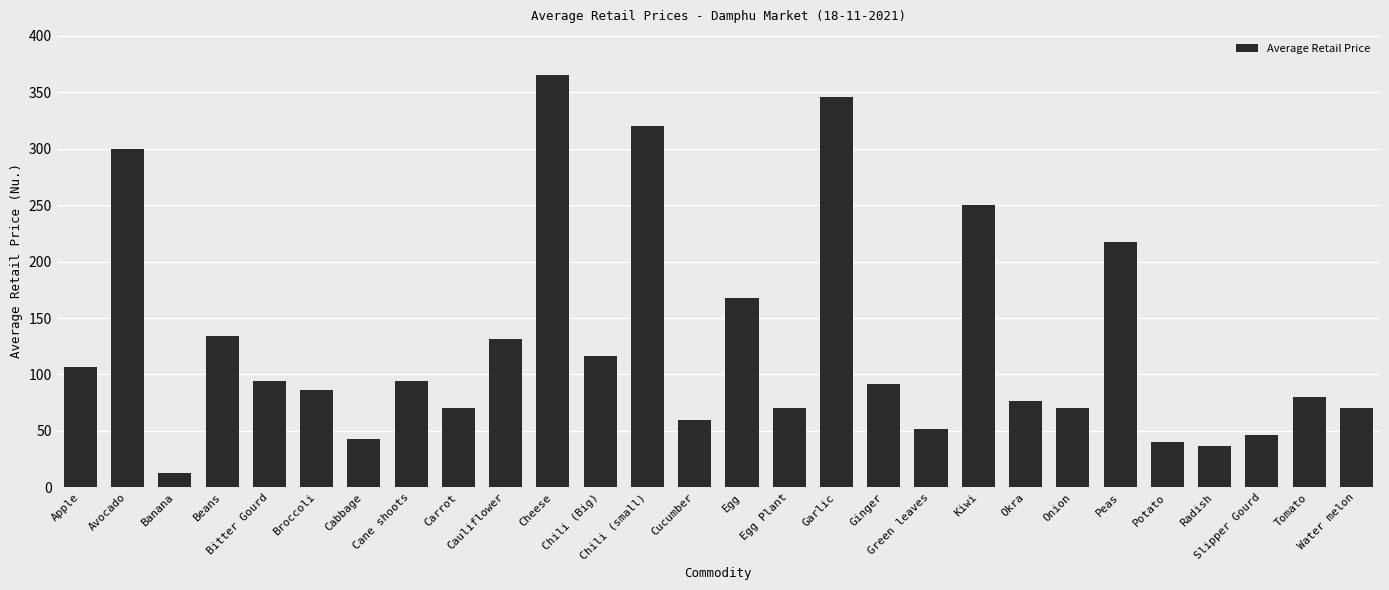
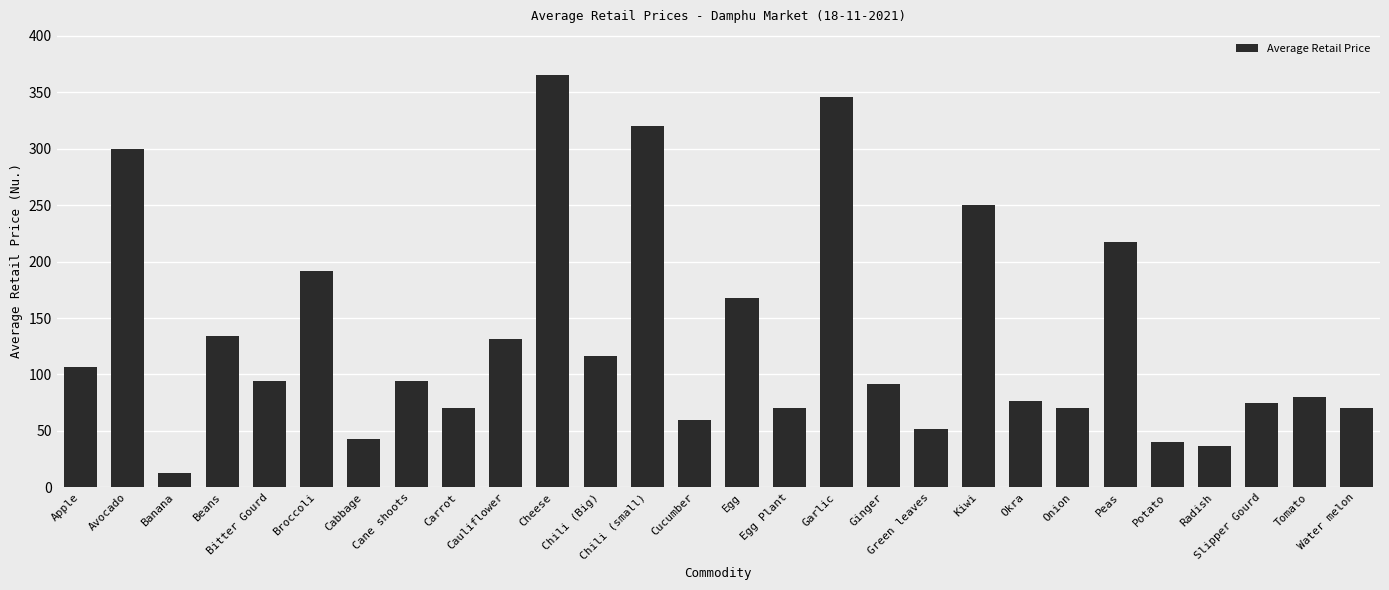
Broccoli: 87 -> 192
Slipper Gourd: 47 -> 75
